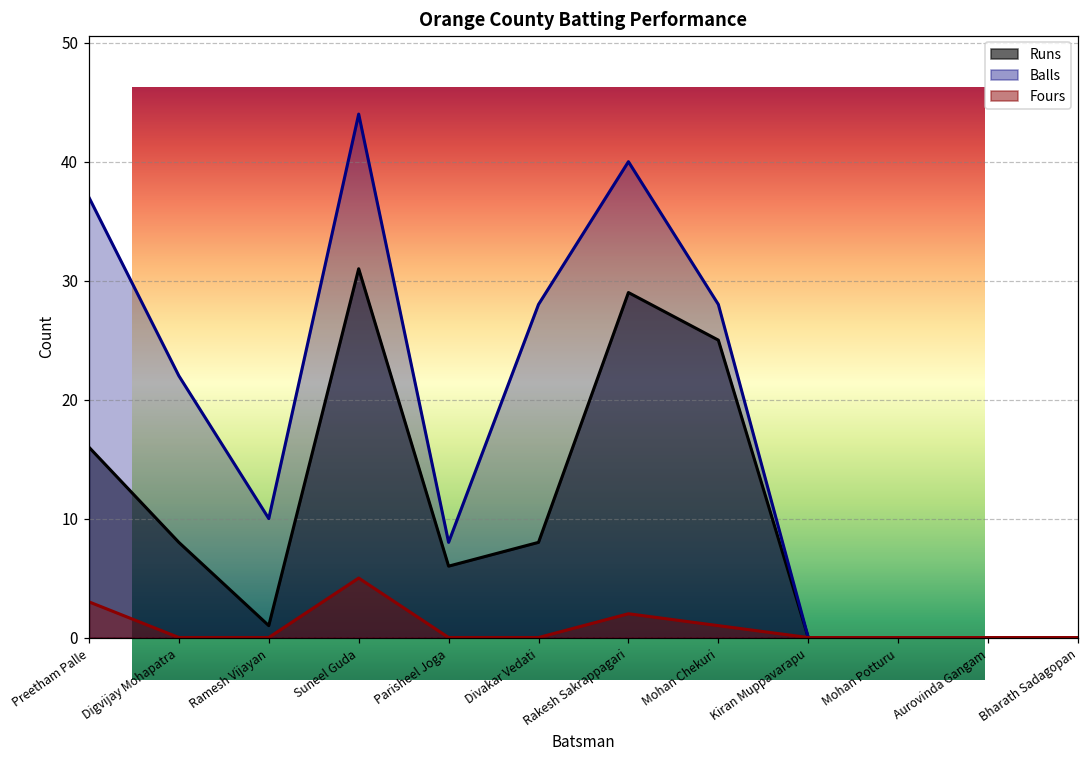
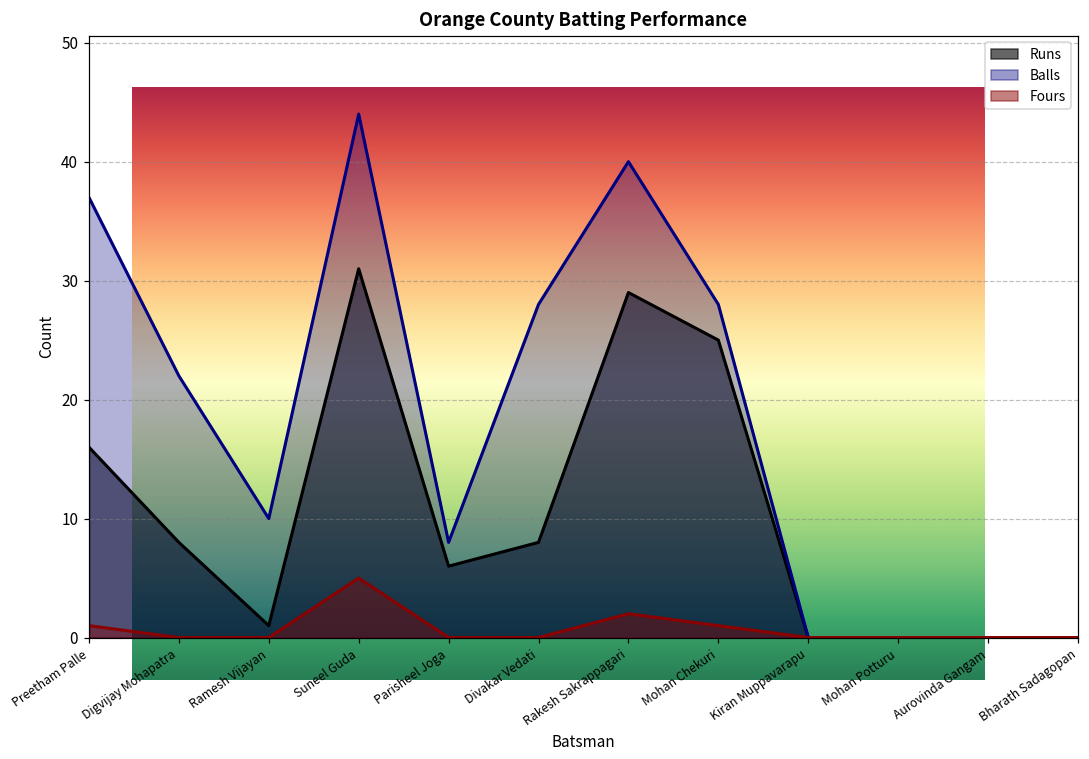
Orange County Batting Performance, Fours, Preetham Palle: 3 -> 1
